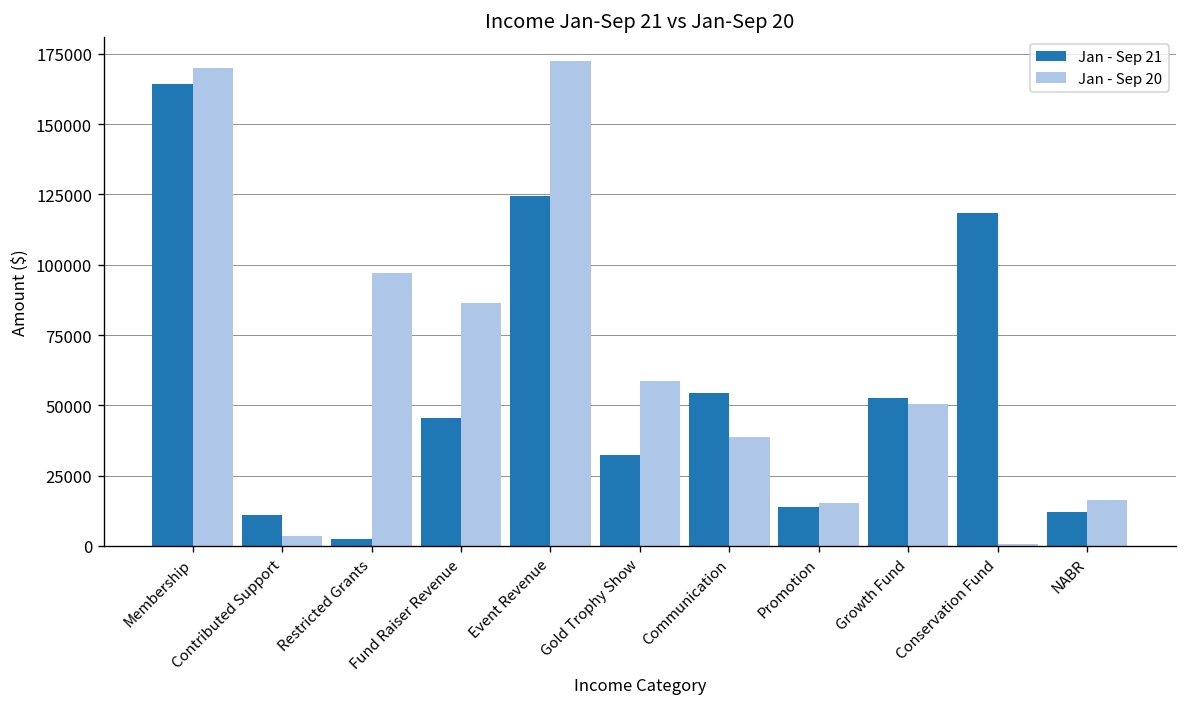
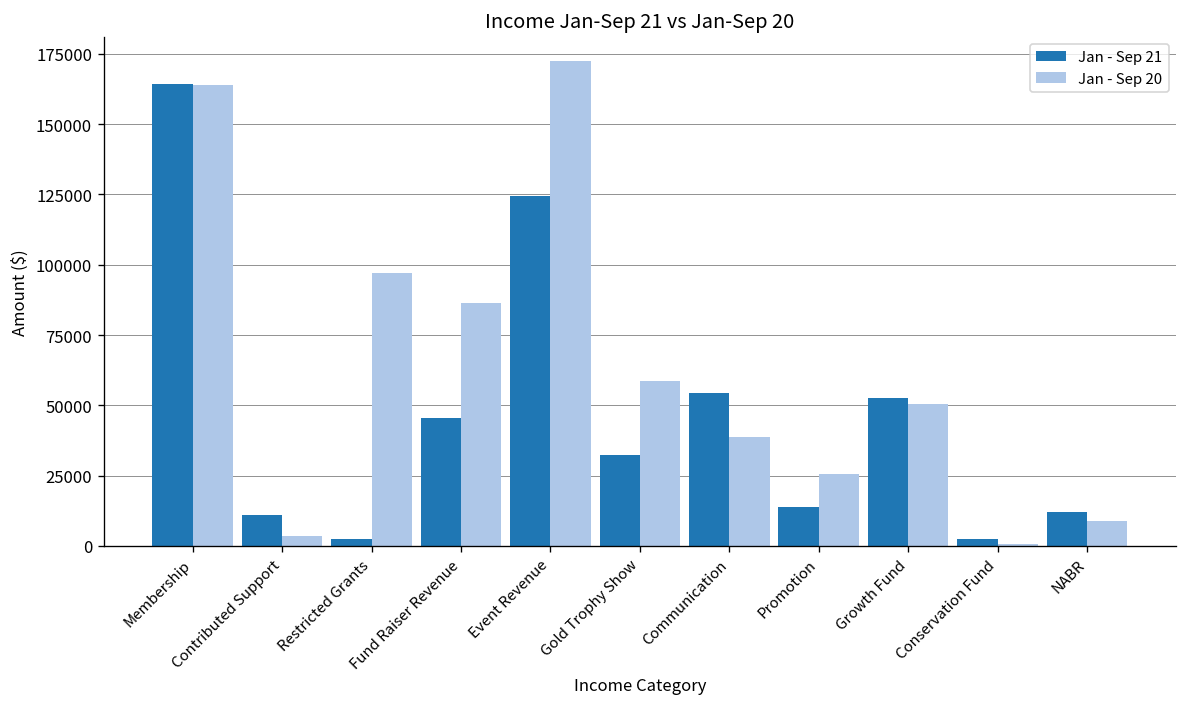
Jan - Sep 20, Membership: 170000 -> 164000
Jan - Sep 20, Promotion: 15000 -> 26000
Jan - Sep 21, Conservation Fund: 118000 -> 3000
Jan - Sep 20, NABR: 16000 -> 9000
